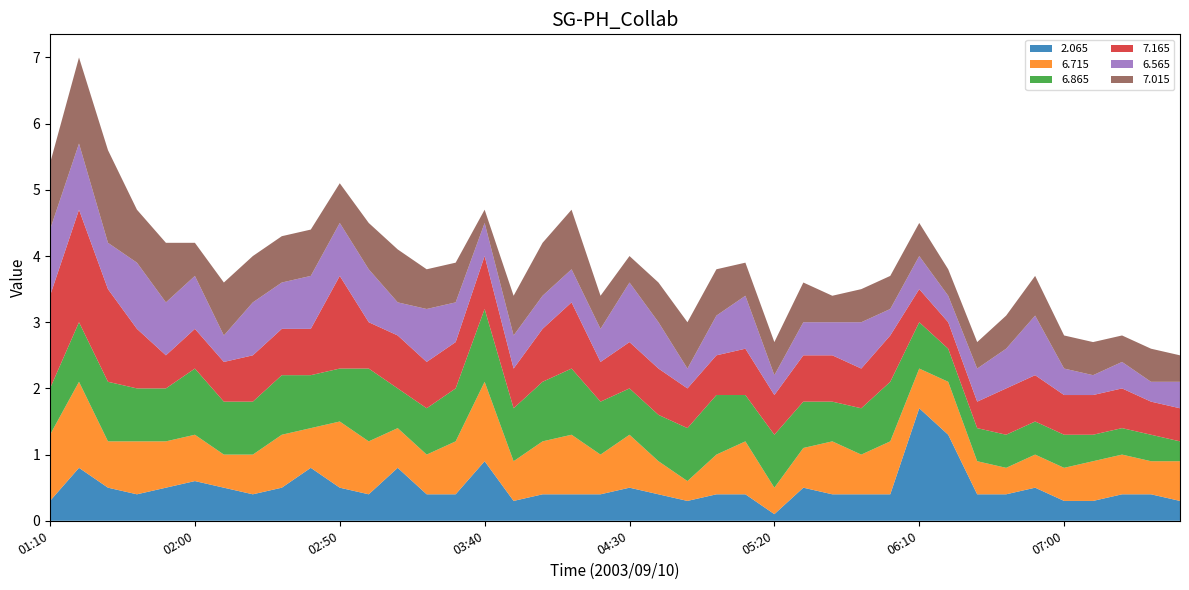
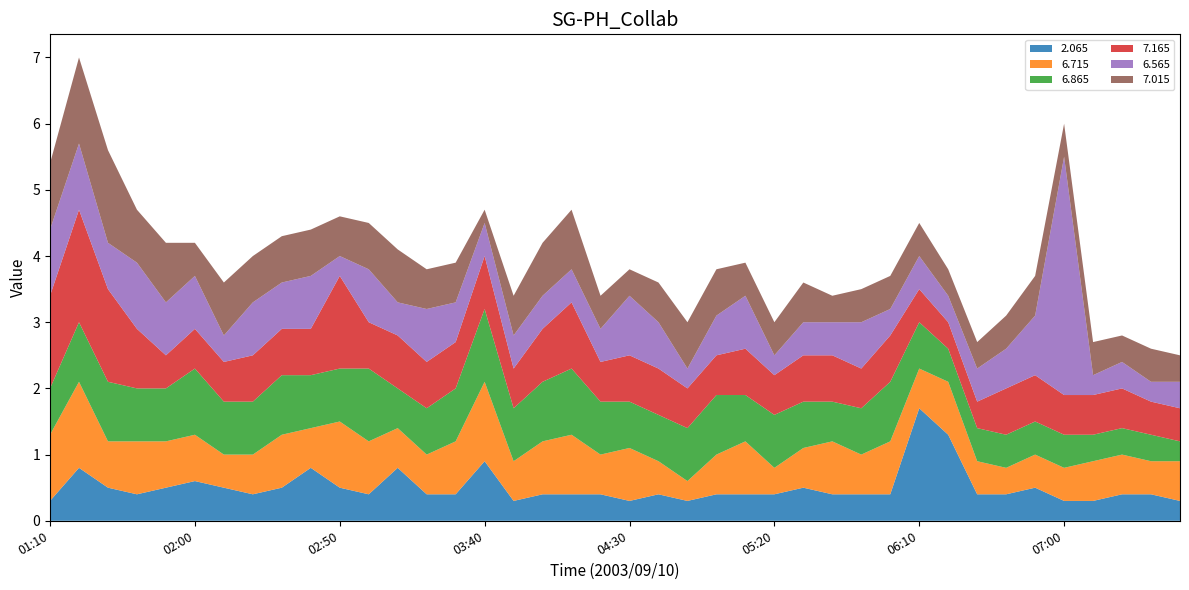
6.565, 02:50: 0.8 -> 0.3
2.065, 04:30: 0.5 -> 0.3
2.065, 05:20: 0.1 -> 0.4
6.565, 07:00: 0.4 -> 3.6
